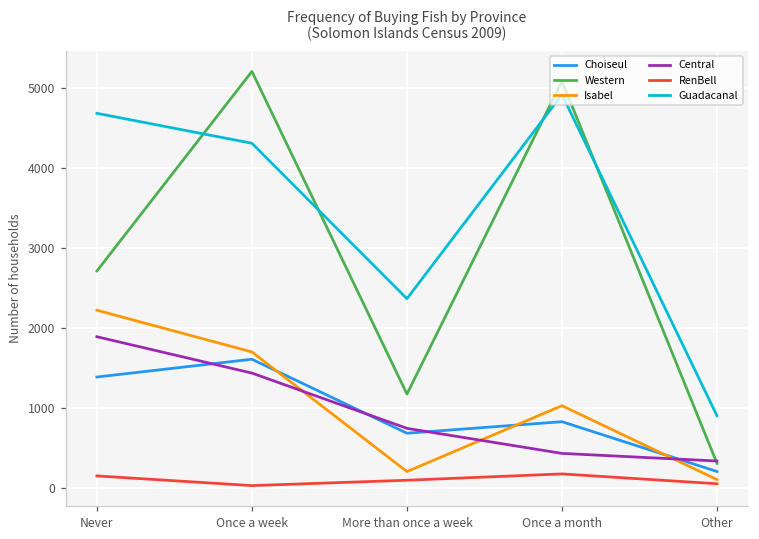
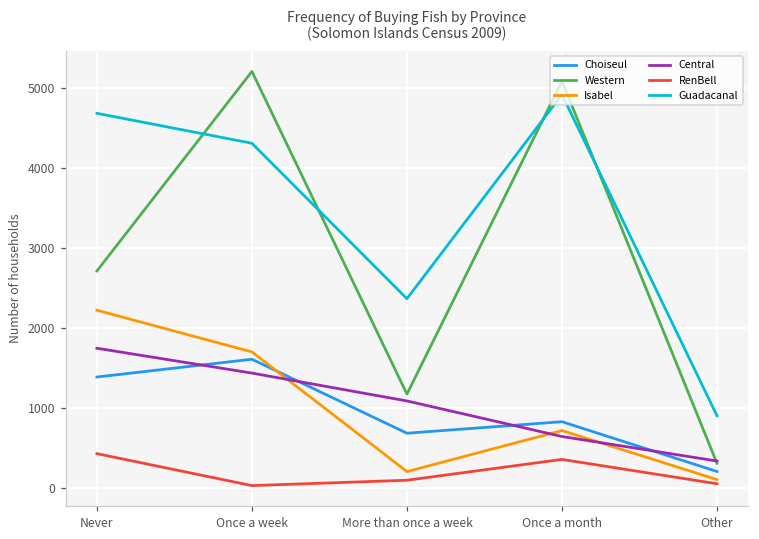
Central, Never: 1900 -> 1700
RenBell, Never: 200 -> 400
Central, More than once a week: 700 -> 1100
Isabel, Once a month: 1000 -> 700
Central, Once a month: 400 -> 600
RenBell, Once a month: 200 -> 400
